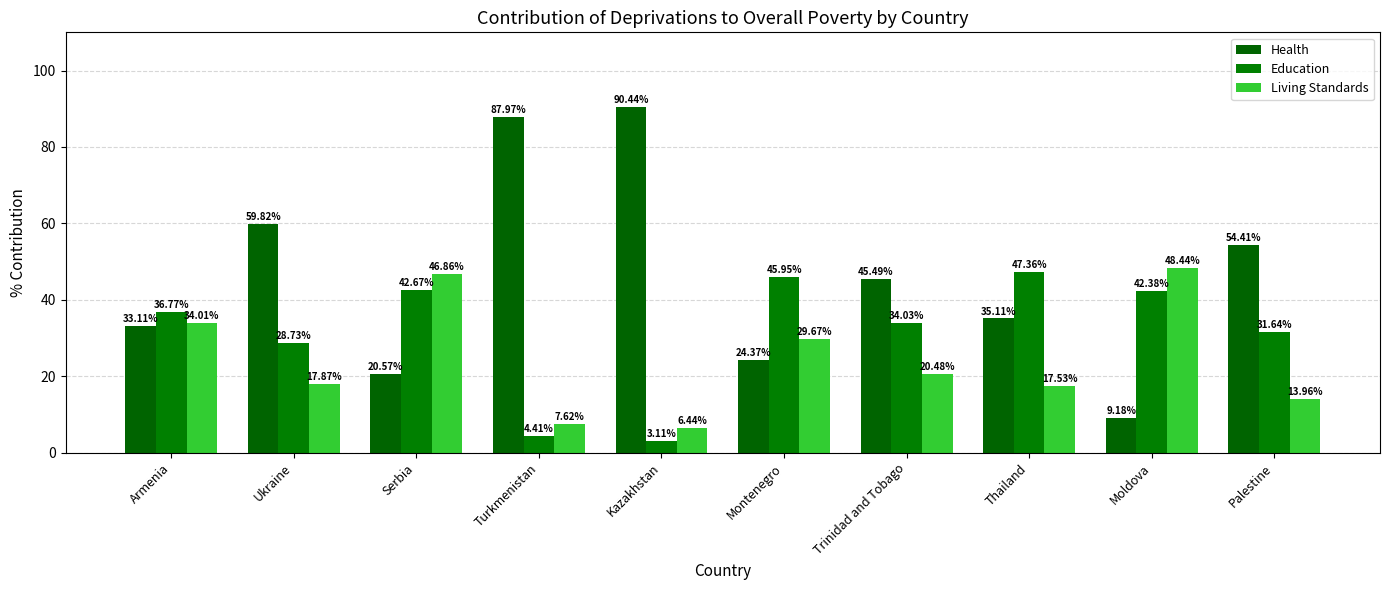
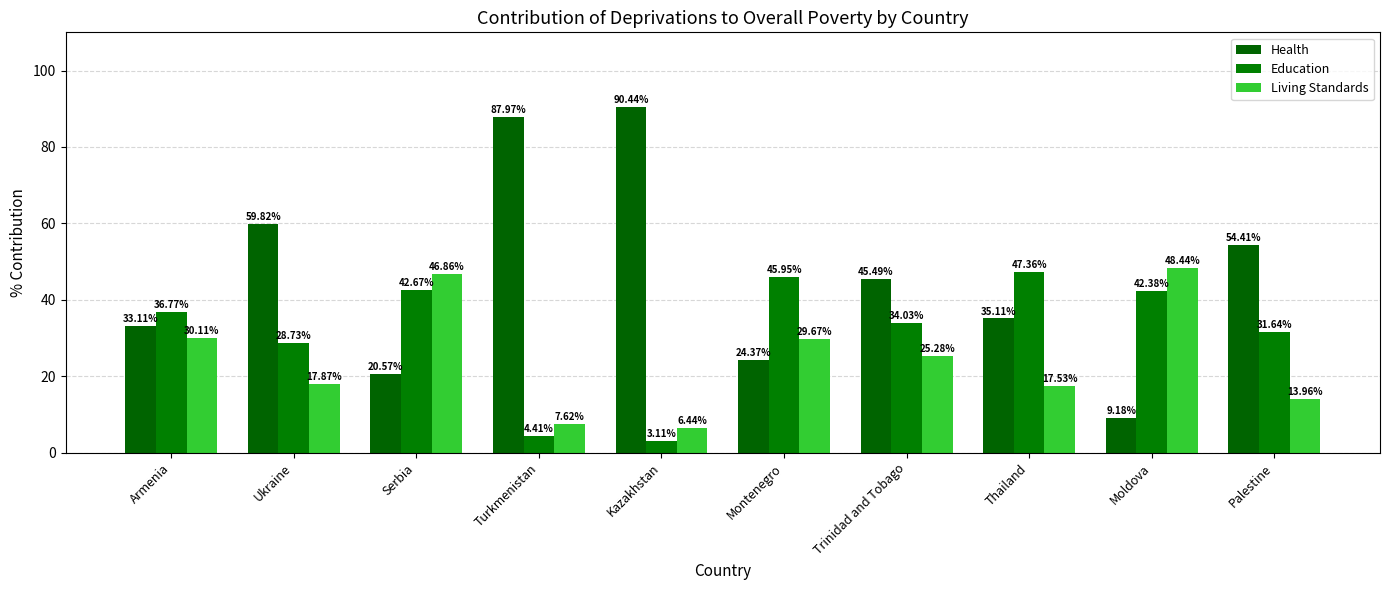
Living Standards, Armenia: 34.01% -> 30.11%
Living Standards, Trinidad and Tobago: 20.48% -> 25.28%
